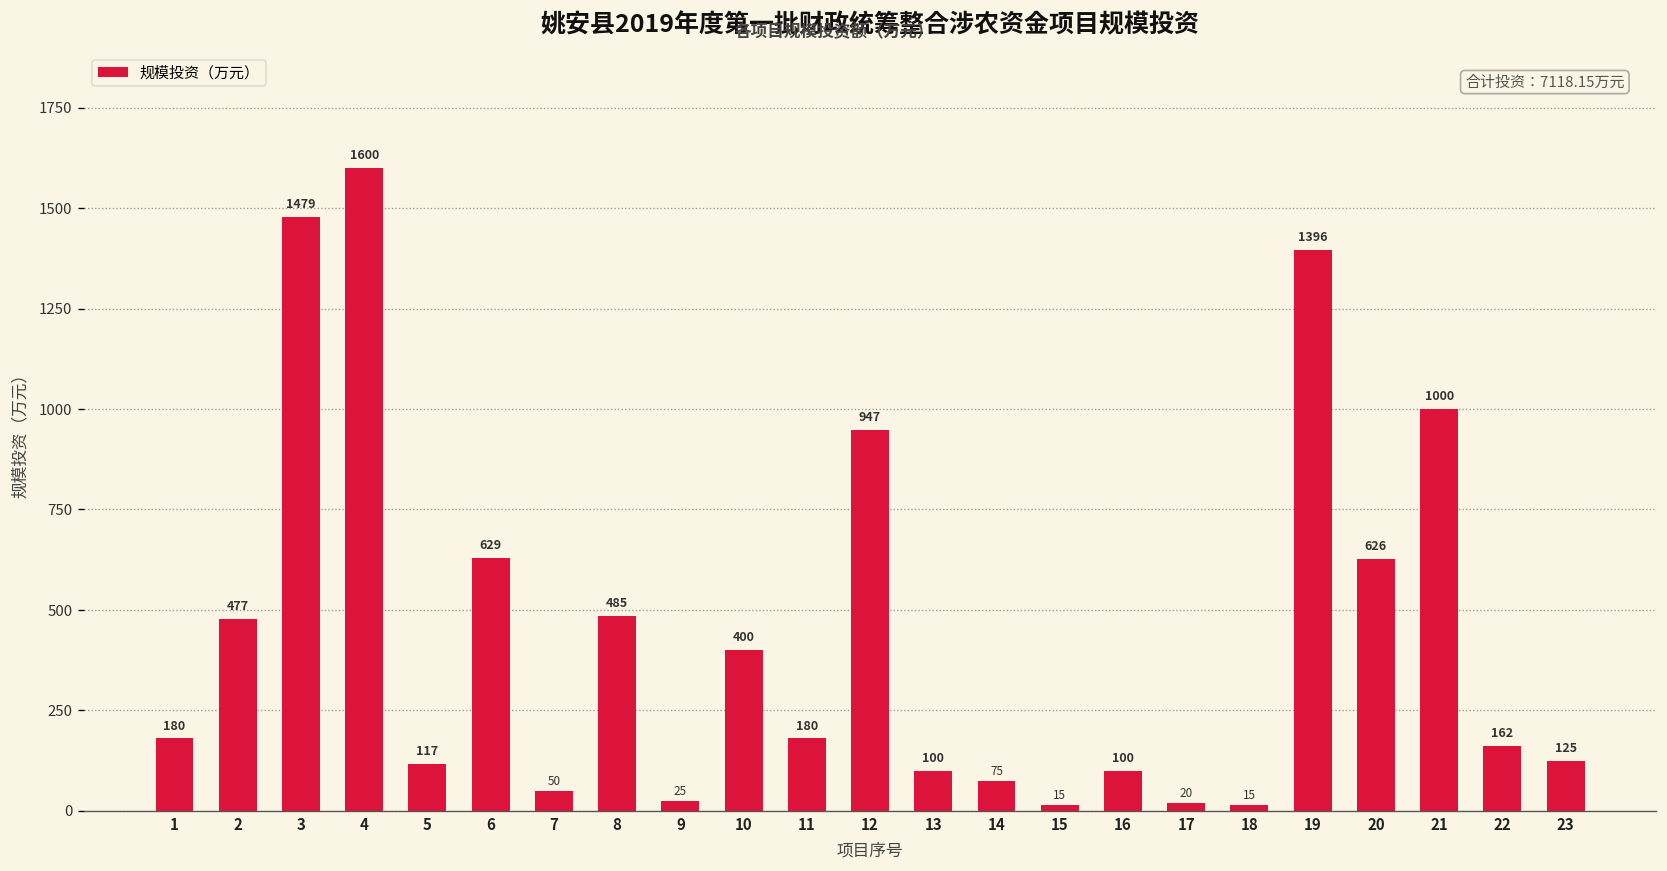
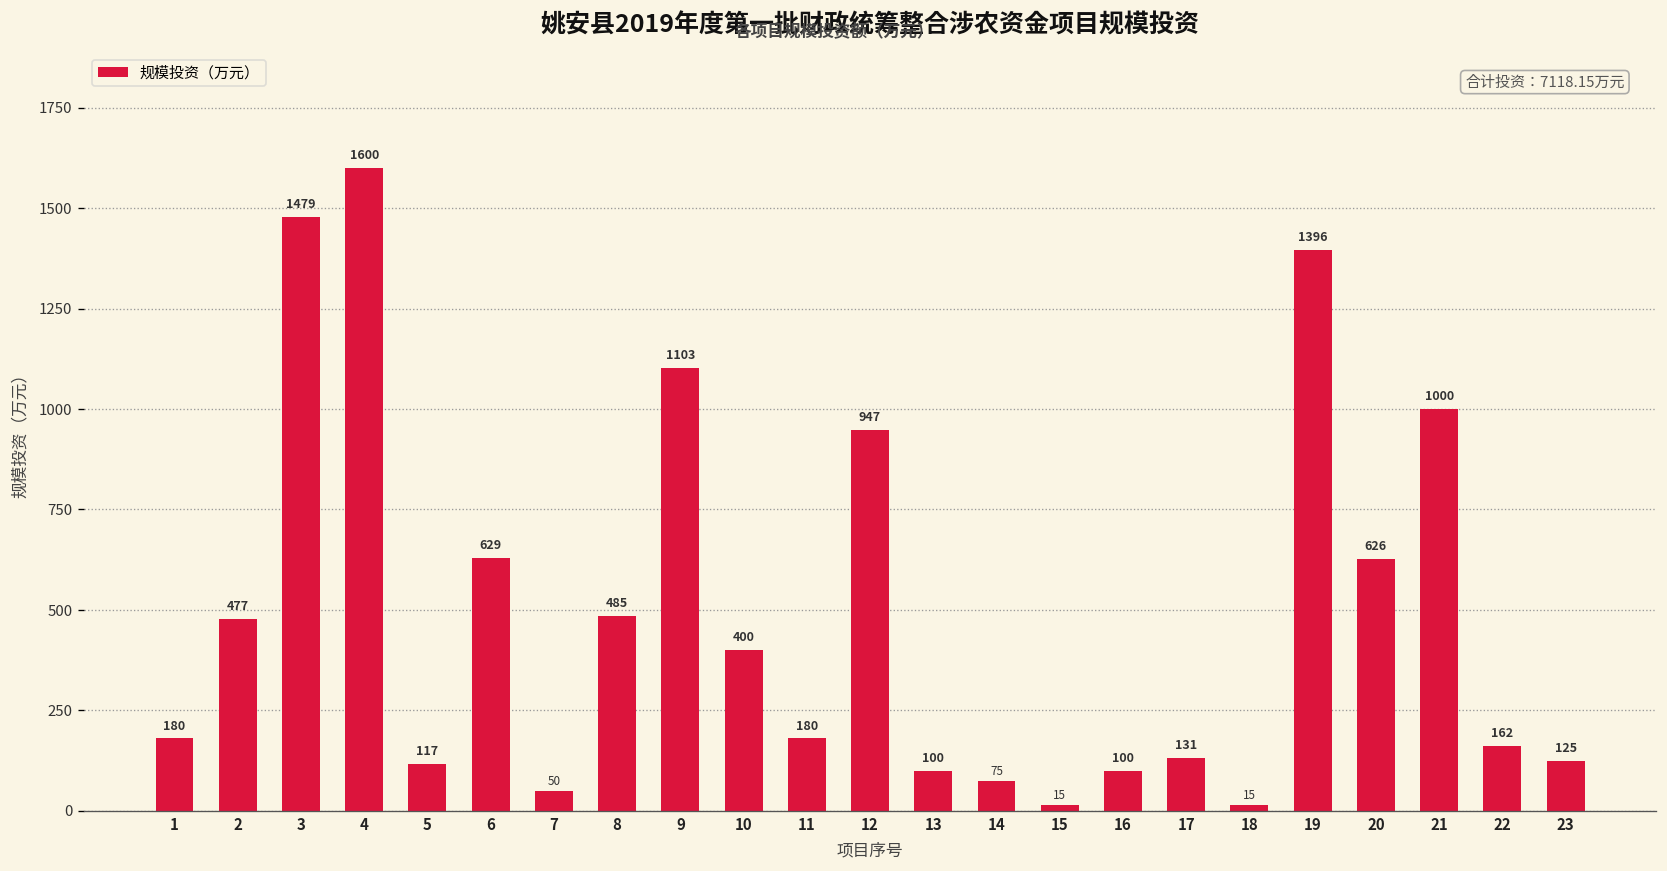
9: 25 -> 1103
17: 20 -> 131
